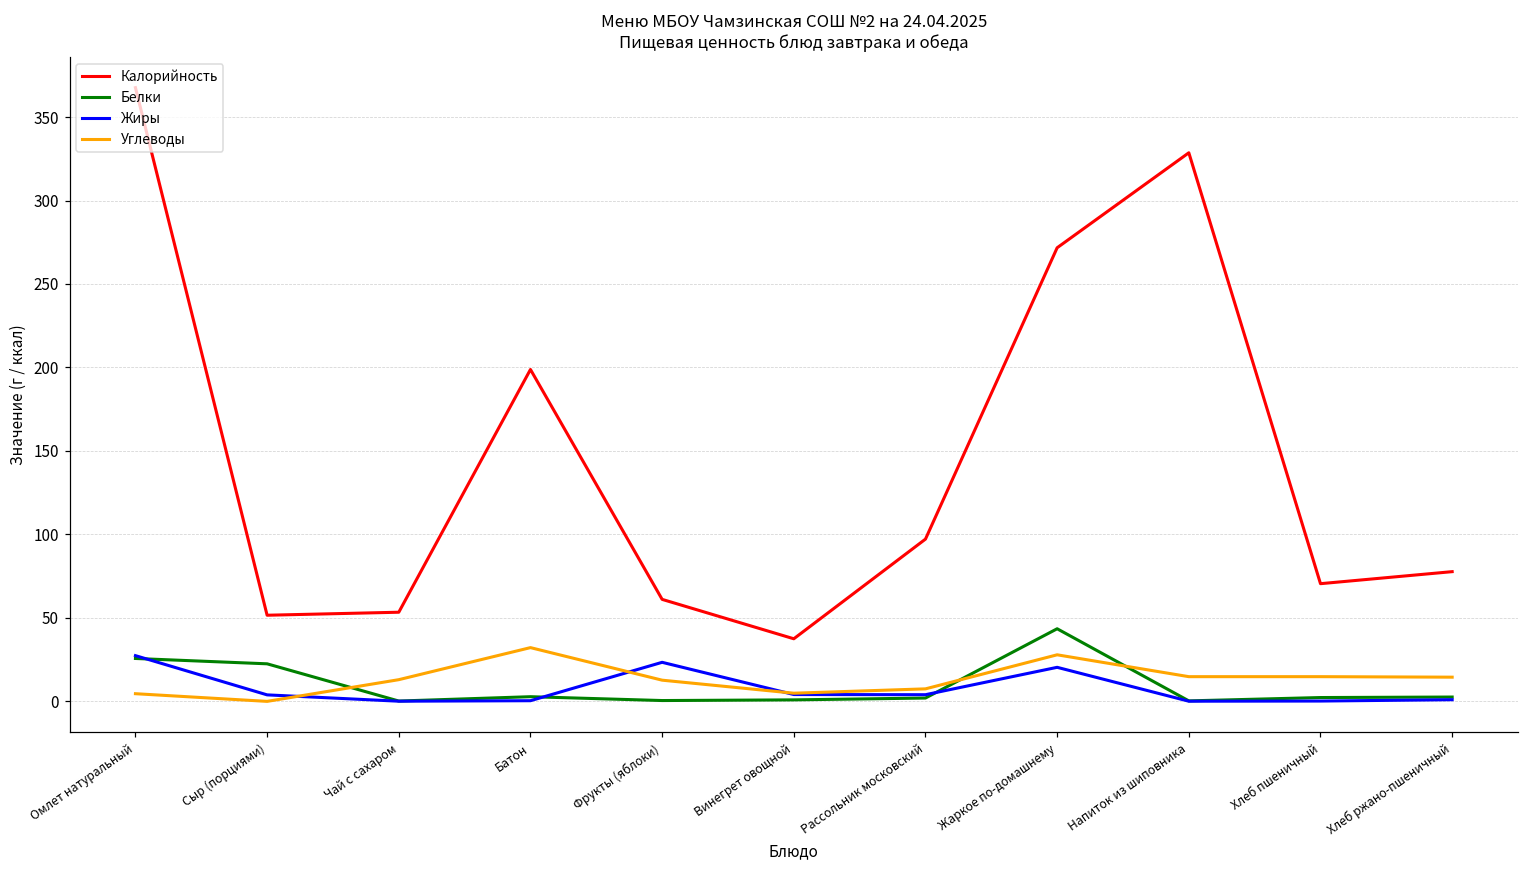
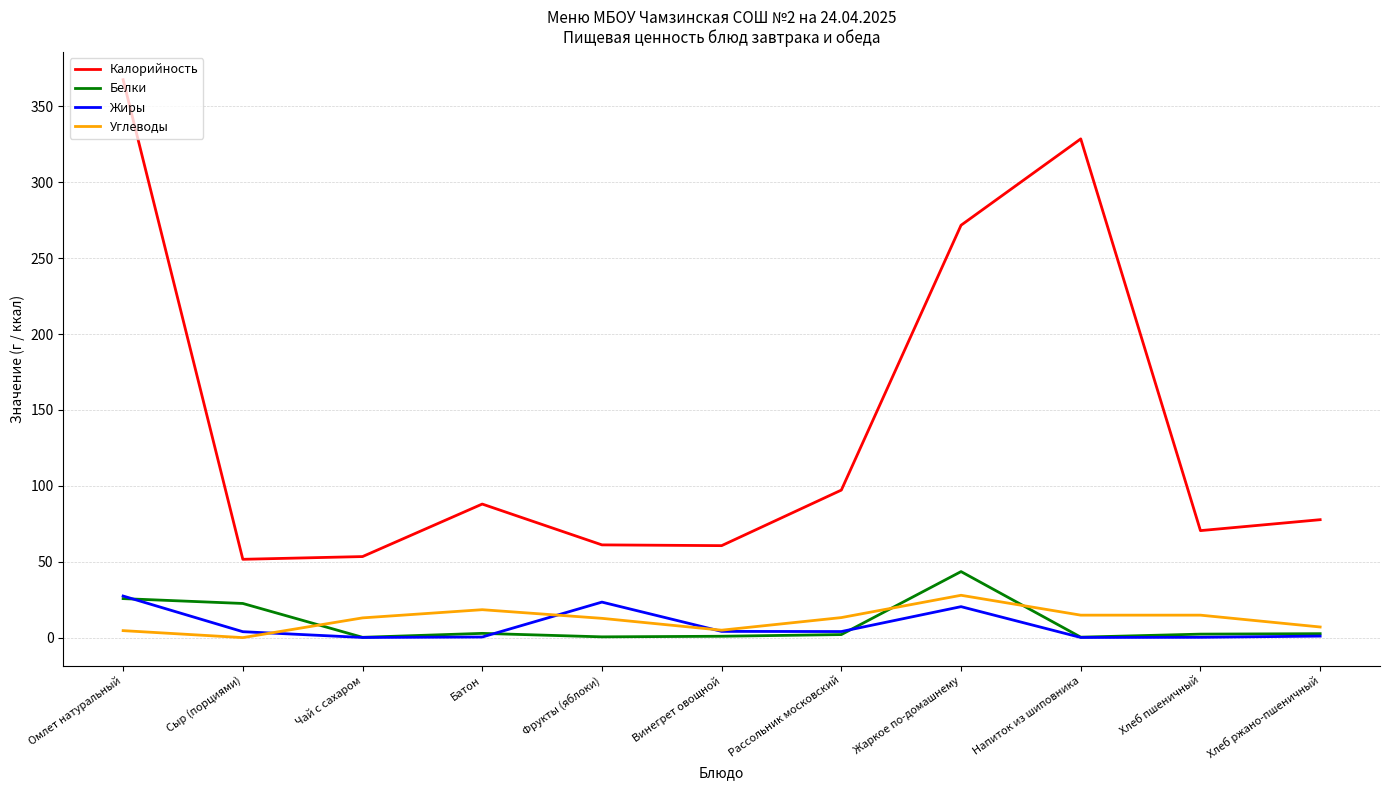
Калорийность, Батон: 199 -> 88
Углеводы, Батон: 32 -> 18
Калорийность, Винегрет овощной: 38 -> 61
Углеводы, Рассольник московский: 8 -> 13
Углеводы, Хлеб ржано-пшеничный: 15 -> 7
